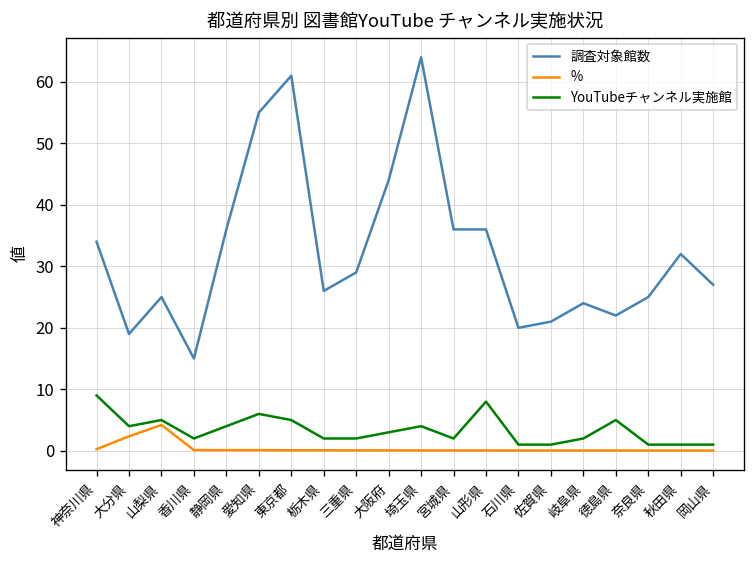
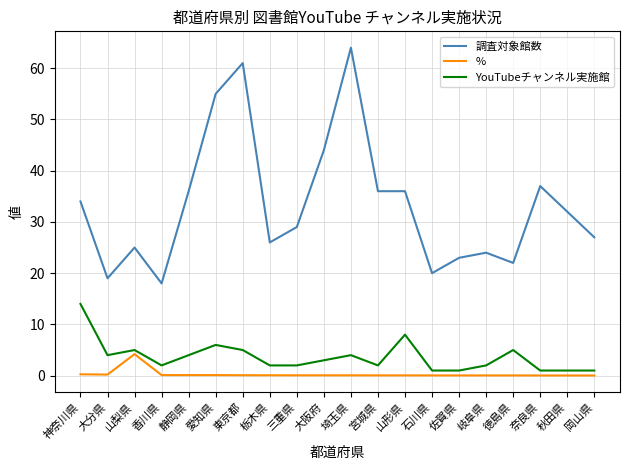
YouTubeチャンネル実施館, 神奈川県: 9 -> 14
%, 大分県: 2 -> 0
調査対象館数, 香川県: 15 -> 18
調査対象館数, 佐賀県: 21 -> 23
調査対象館数, 奈良県: 25 -> 37
